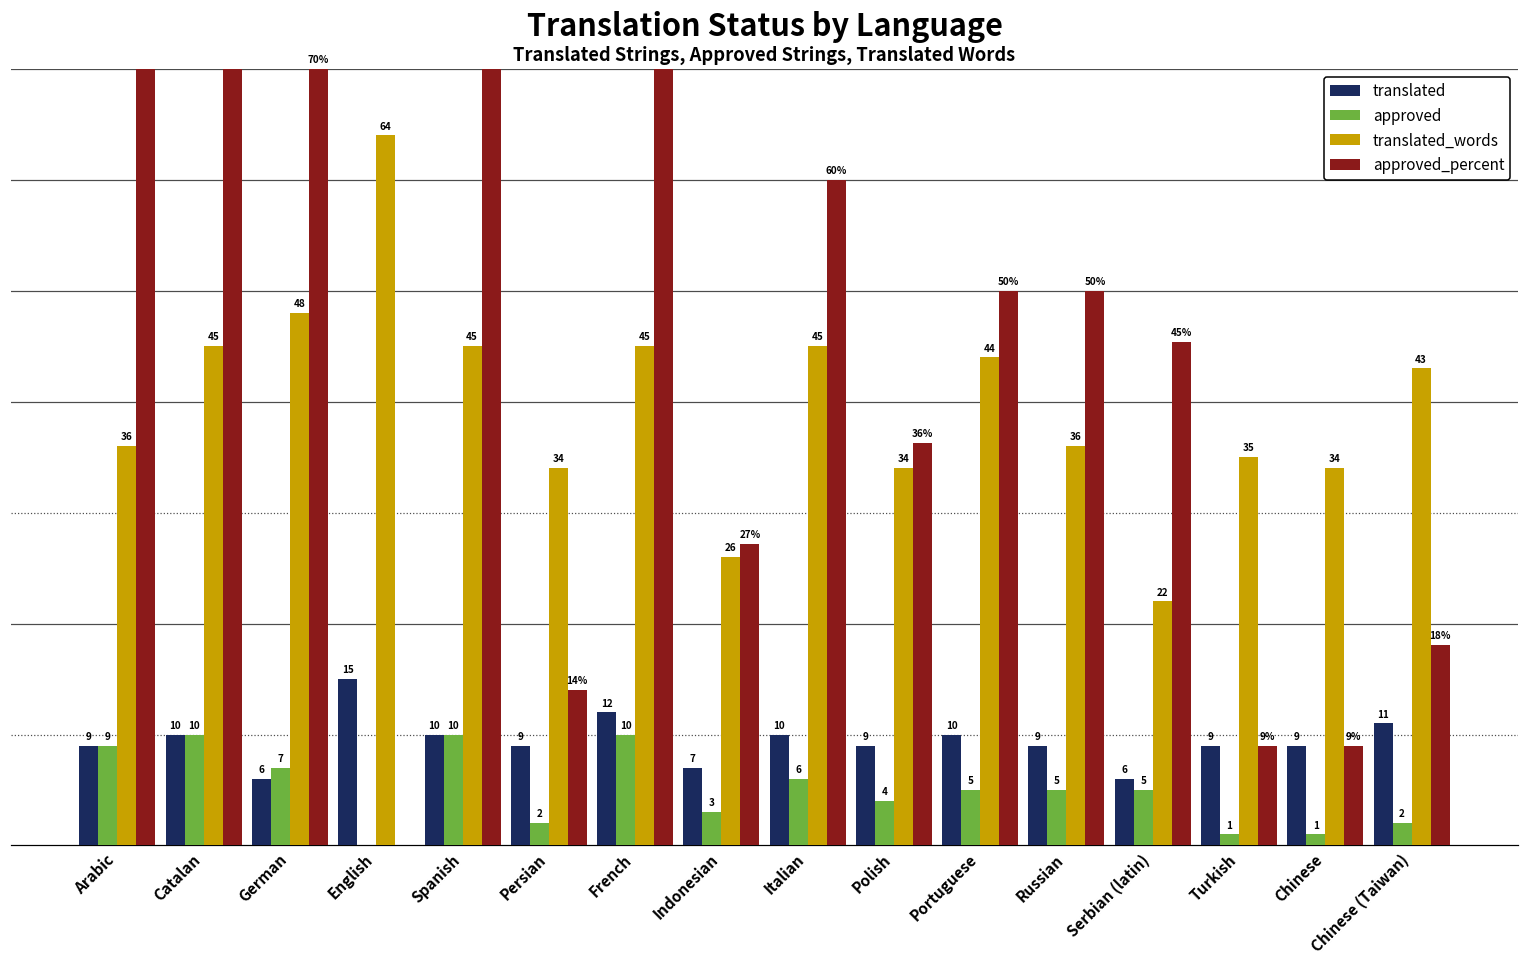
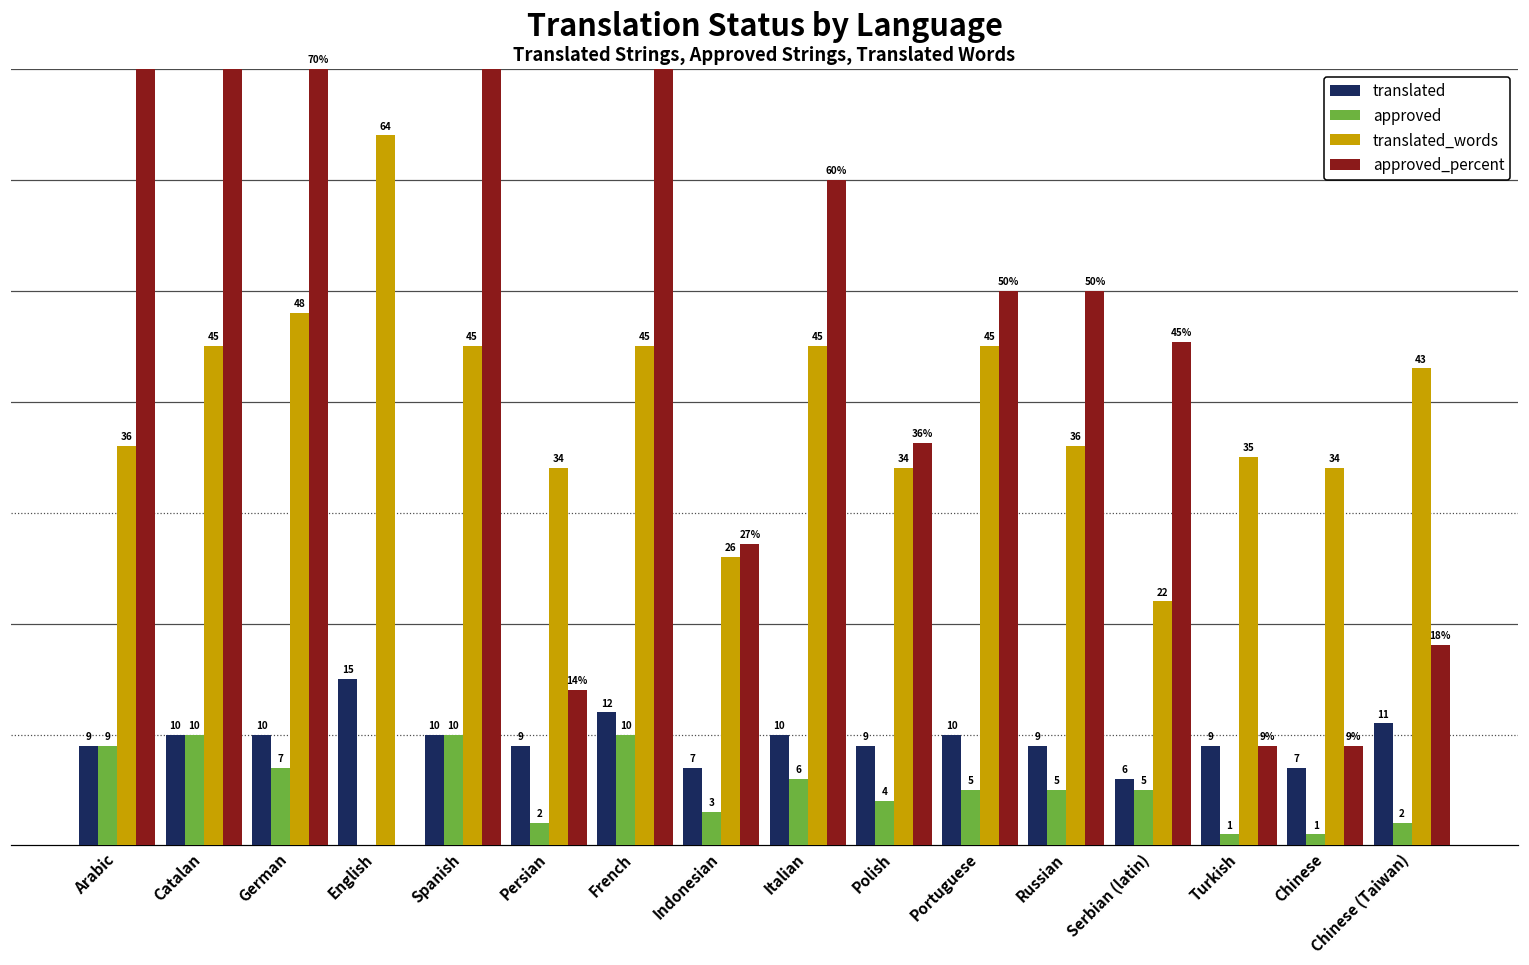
translated, German: 6 -> 10
translated_words, Portuguese: 44 -> 45
translated, Chinese: 9 -> 7
